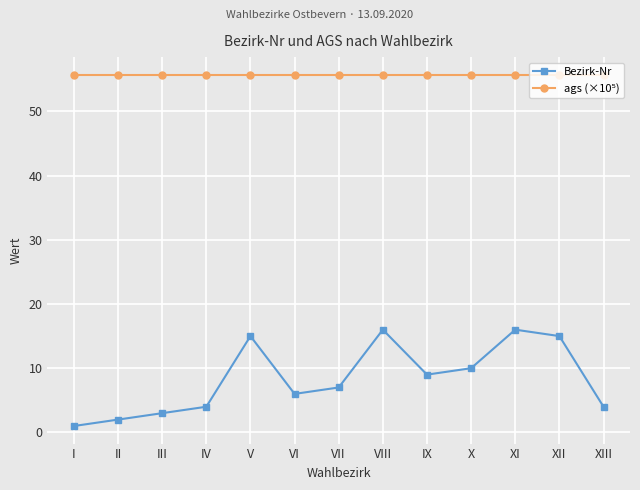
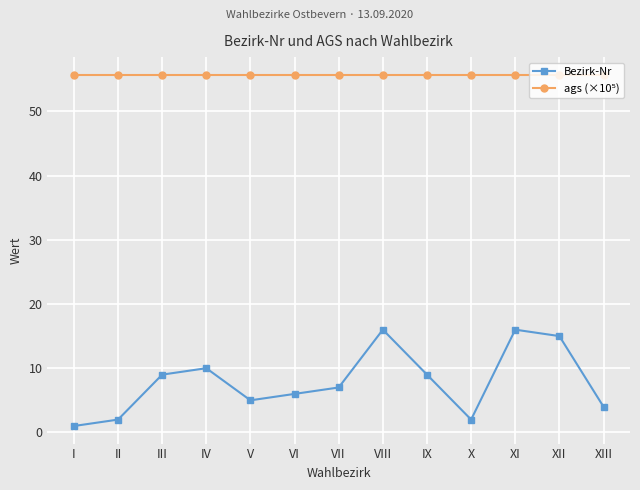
Bezirk-Nr, III: 3 -> 9
Bezirk-Nr, IV: 4 -> 10
Bezirk-Nr, V: 15 -> 5
Bezirk-Nr, X: 10 -> 2
